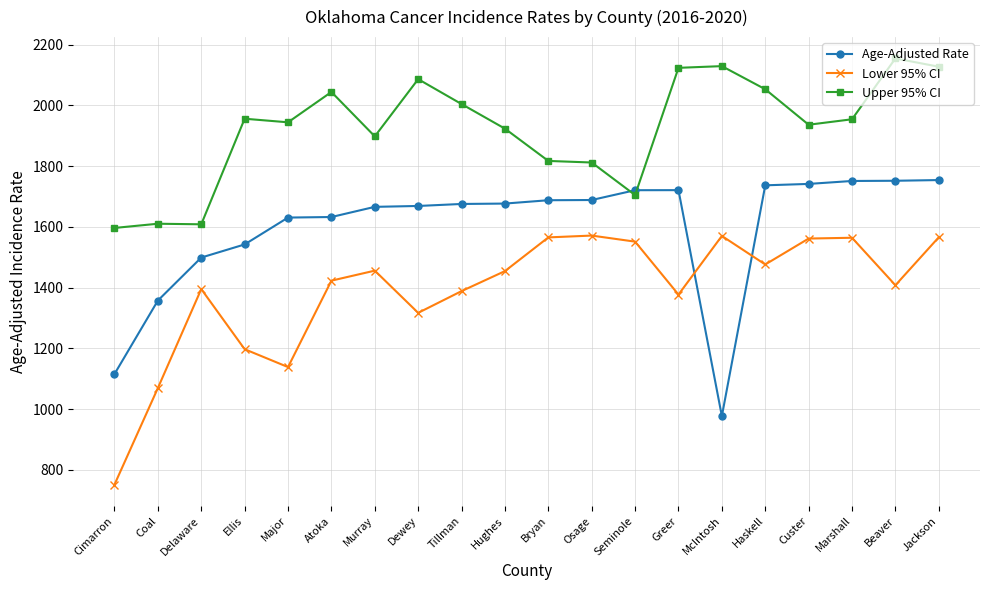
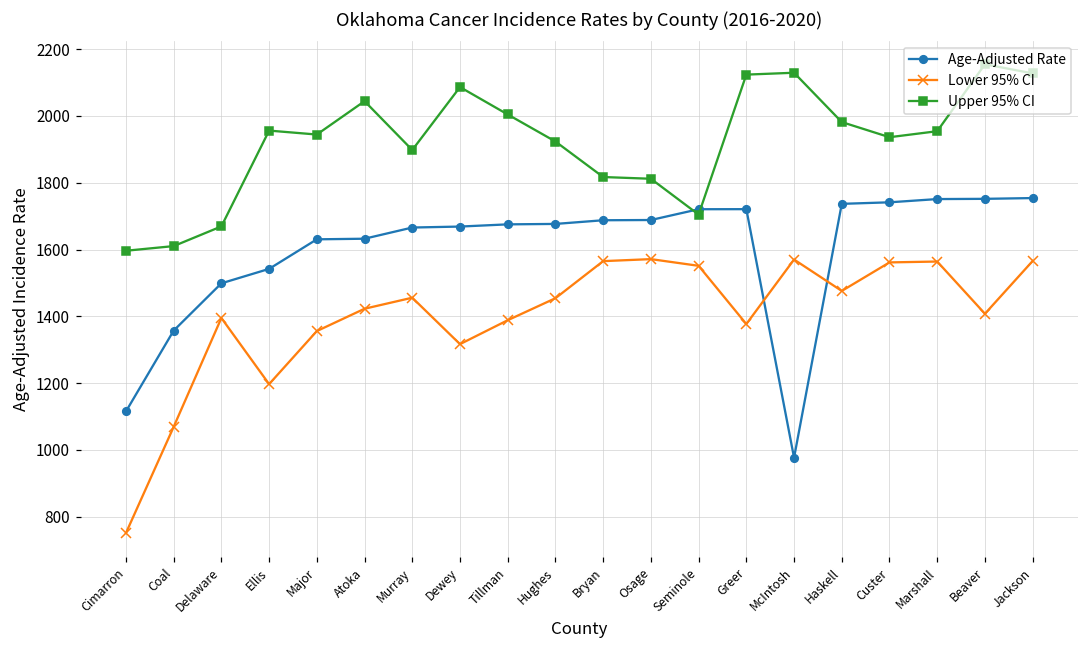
Upper 95% CI, Delaware: 1610 -> 1670
Lower 95% CI, Major: 1140 -> 1360
Upper 95% CI, Haskell: 2050 -> 1980
